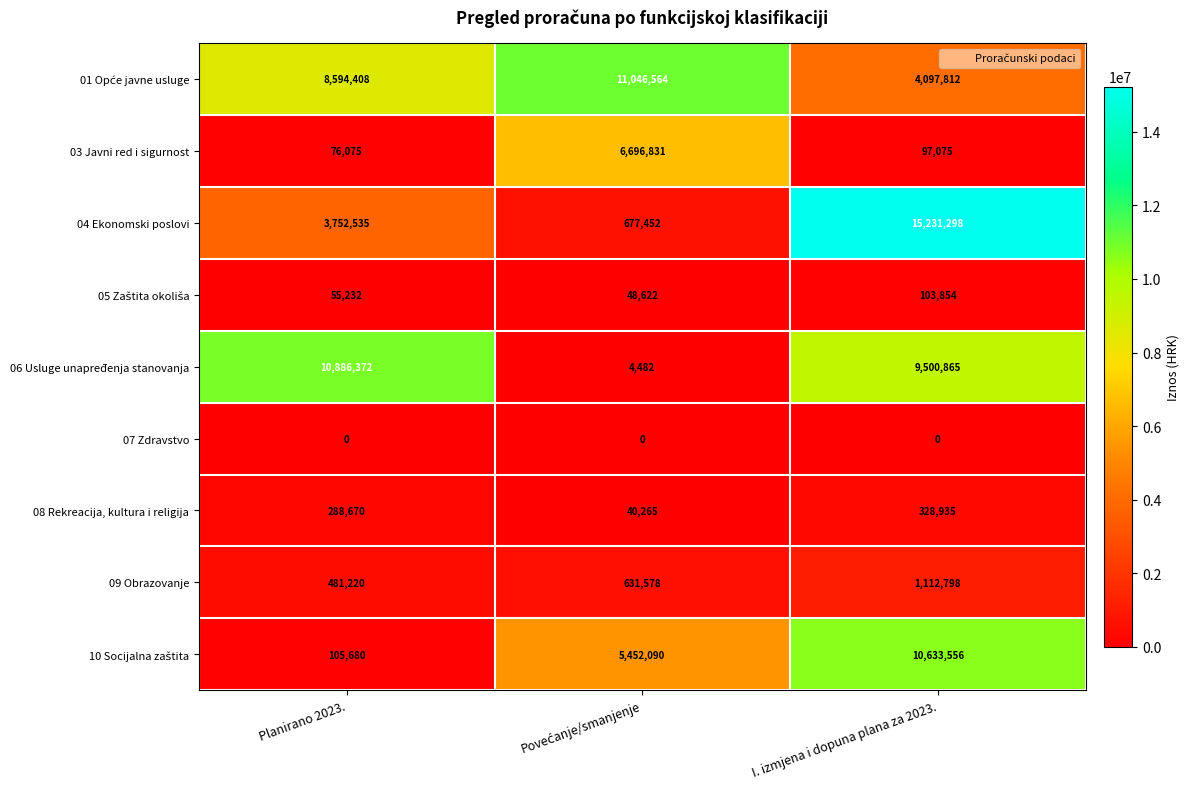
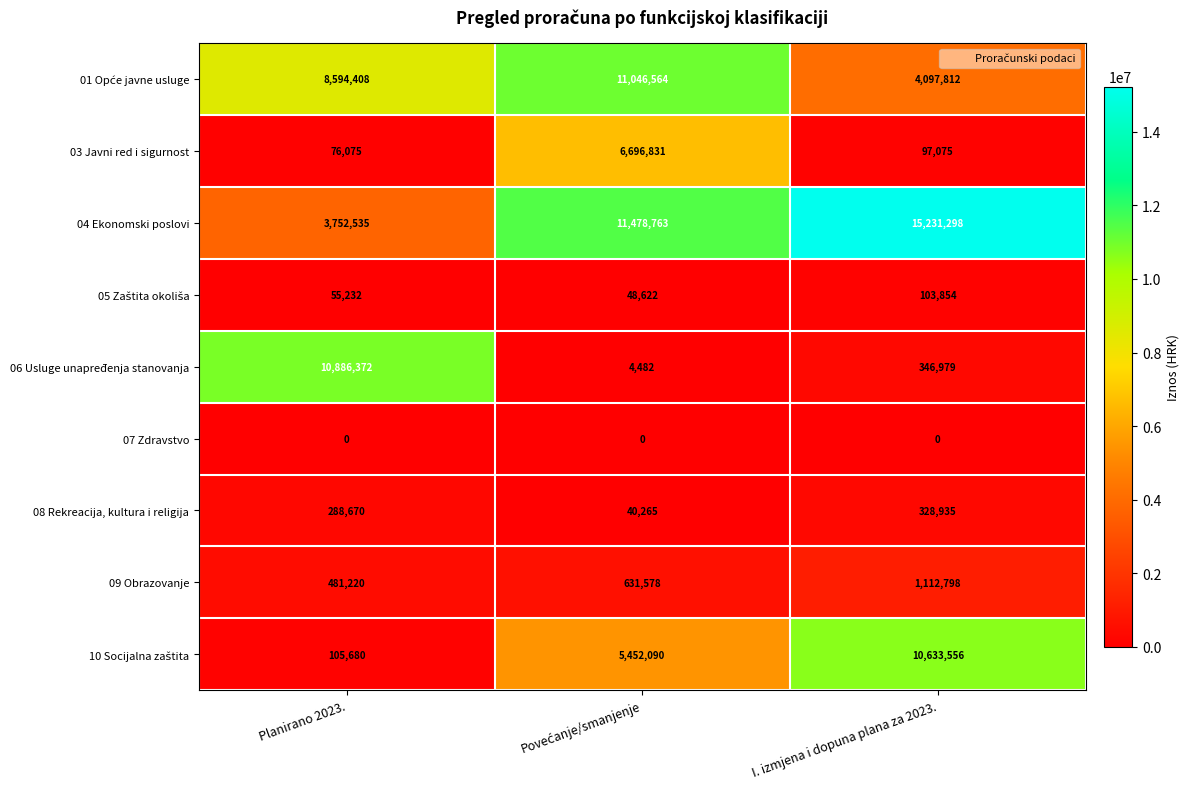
04 Ekonomski poslovi, Povećanje/smanjenje: 677,452 -> 11,478,763
06 Usluge unapređenja stanovanja, I. izmjena i dopuna plana za 2023.: 9,500,865 -> 346,979
